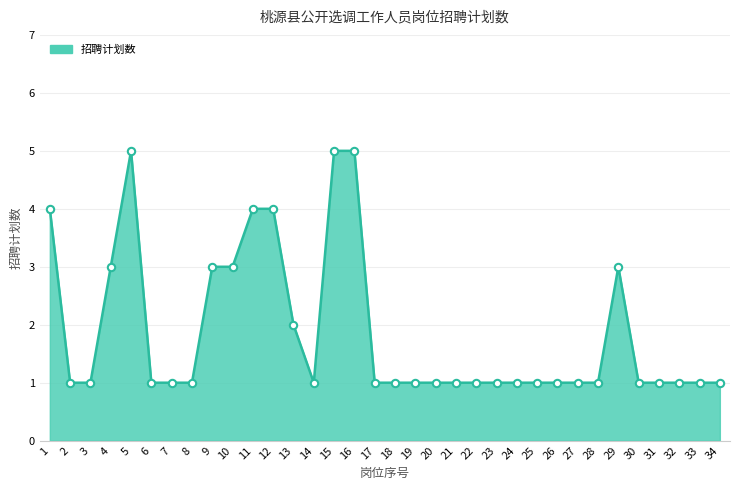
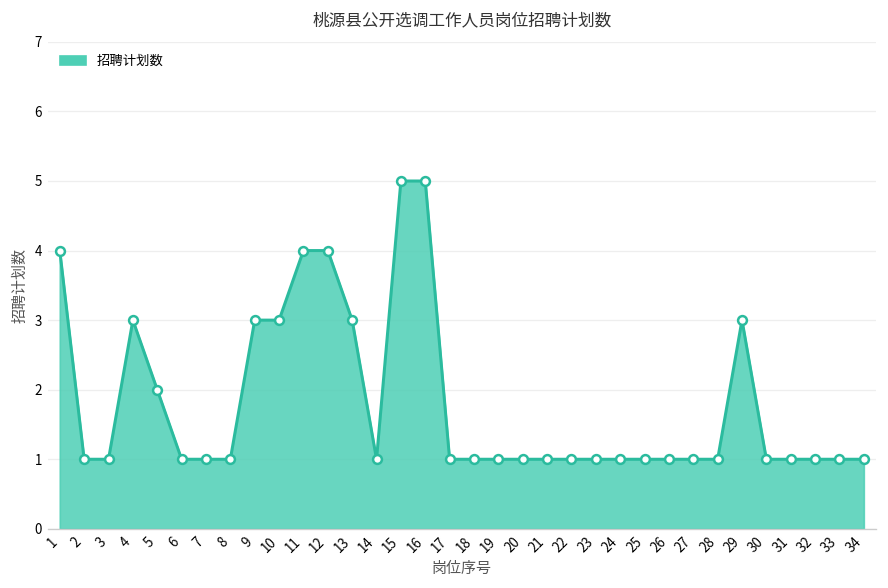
5: 5 -> 2
13: 2 -> 3
